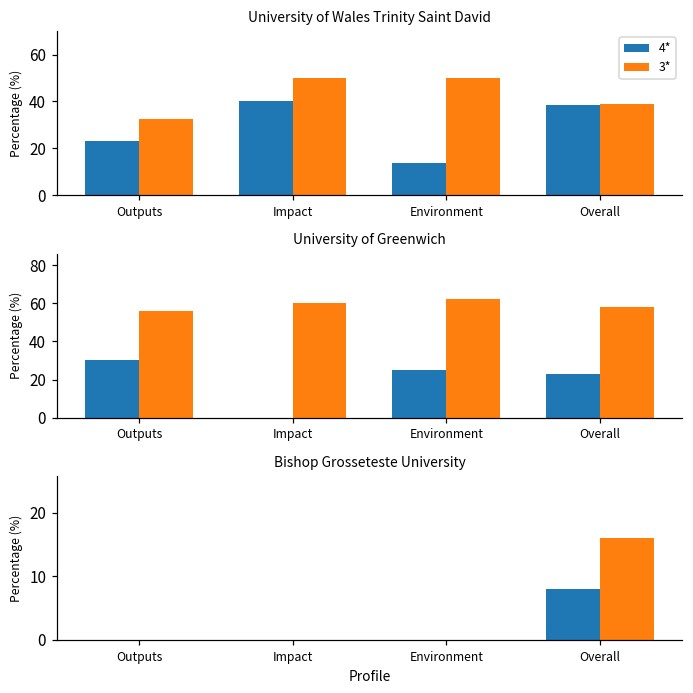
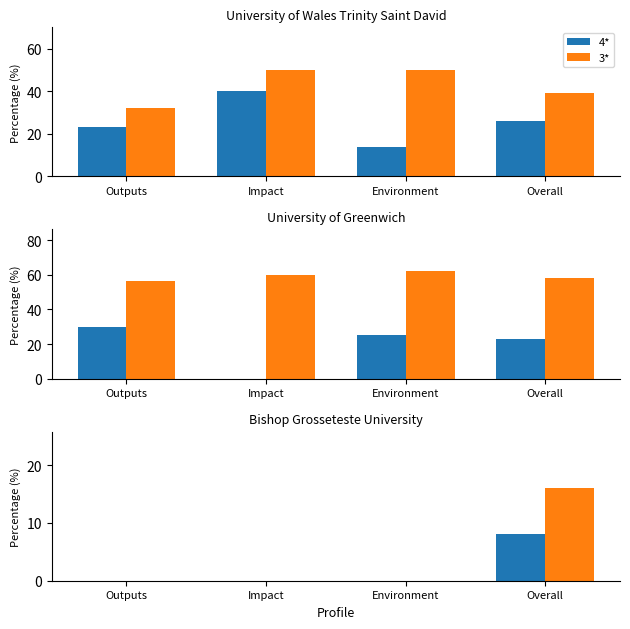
University of Wales Trinity Saint David, 4*, Overall: 39 -> 26
